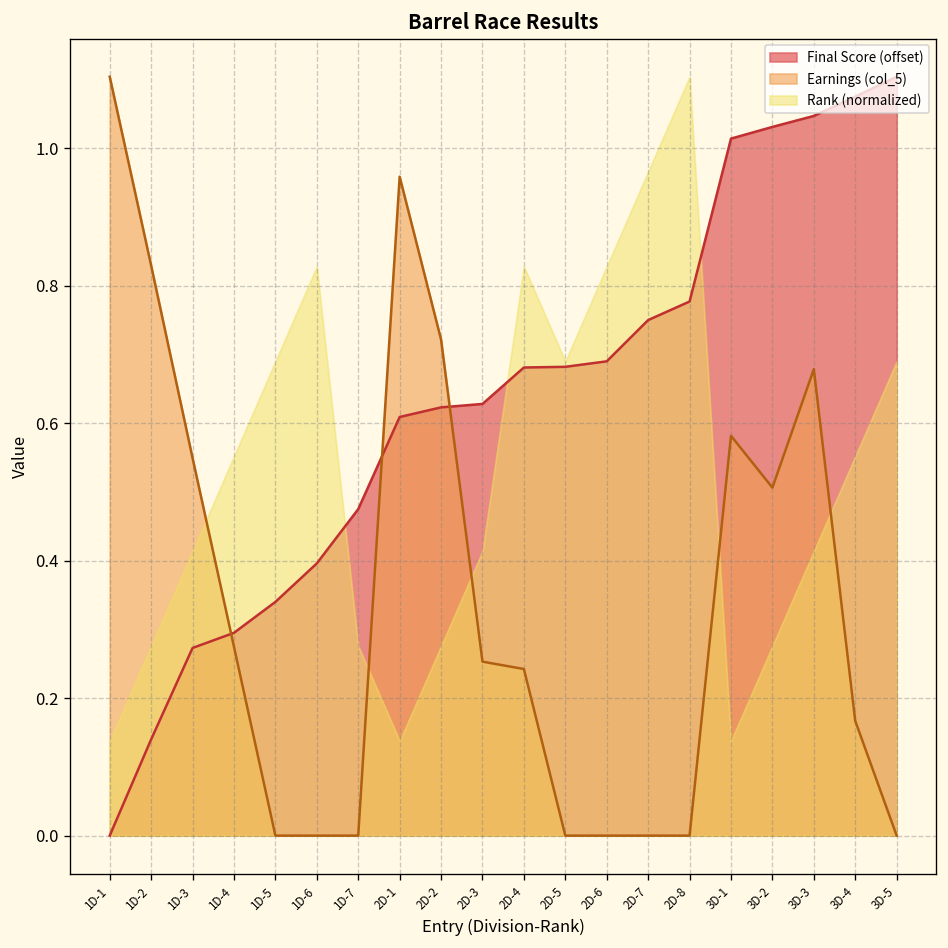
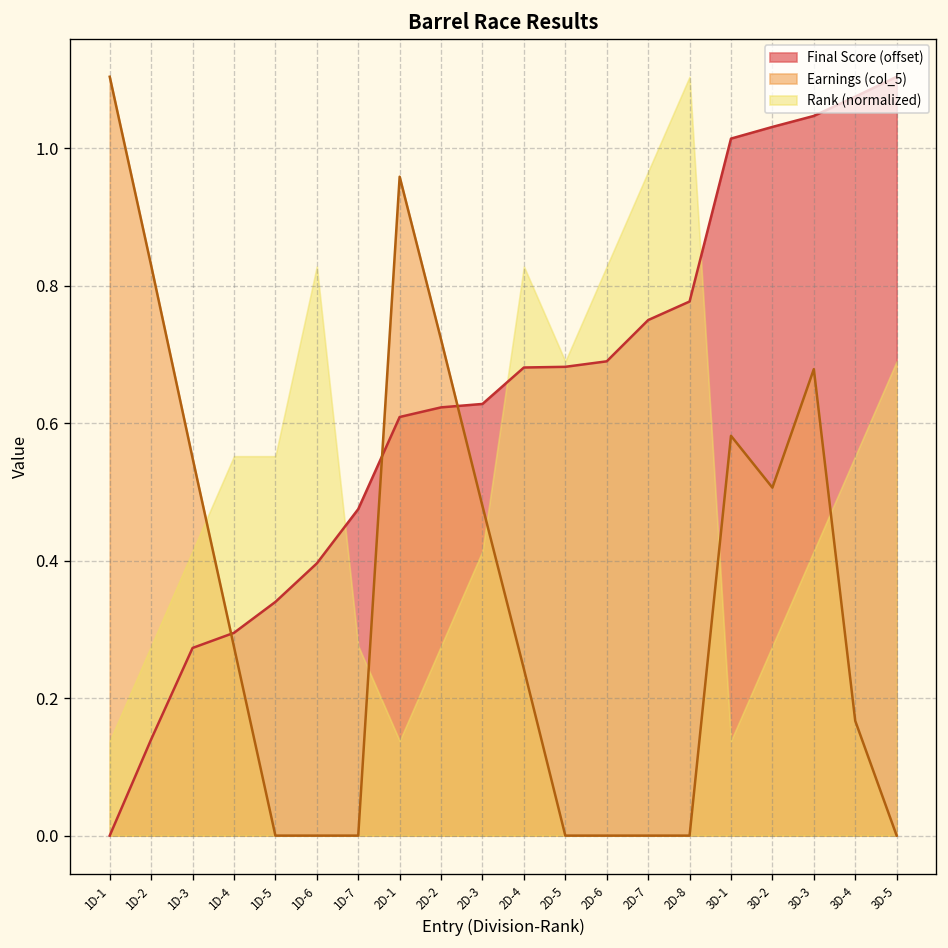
Rank (normalized), 1D-5: 0.69 -> 0.55
Earnings (col_5), 2D-3: 0.25 -> 0.48
